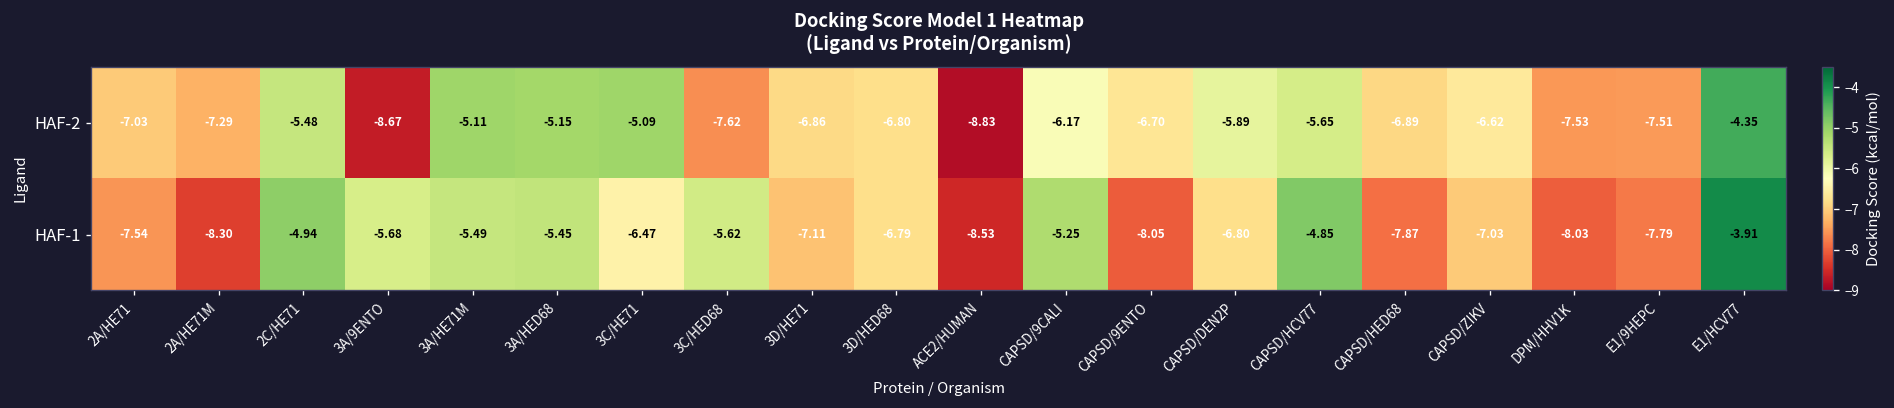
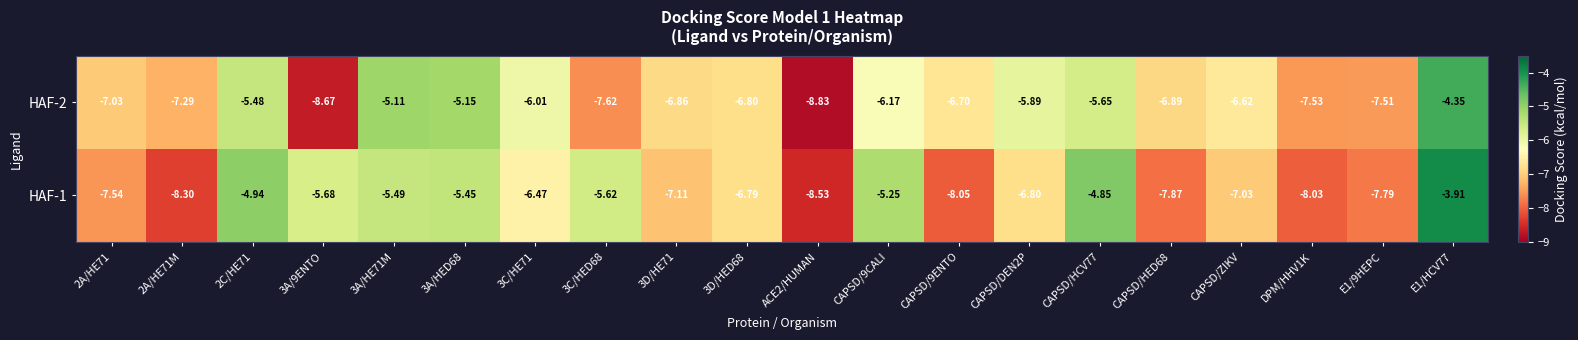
HAF-2, 3C/HE71: -5.09 -> -6.01
